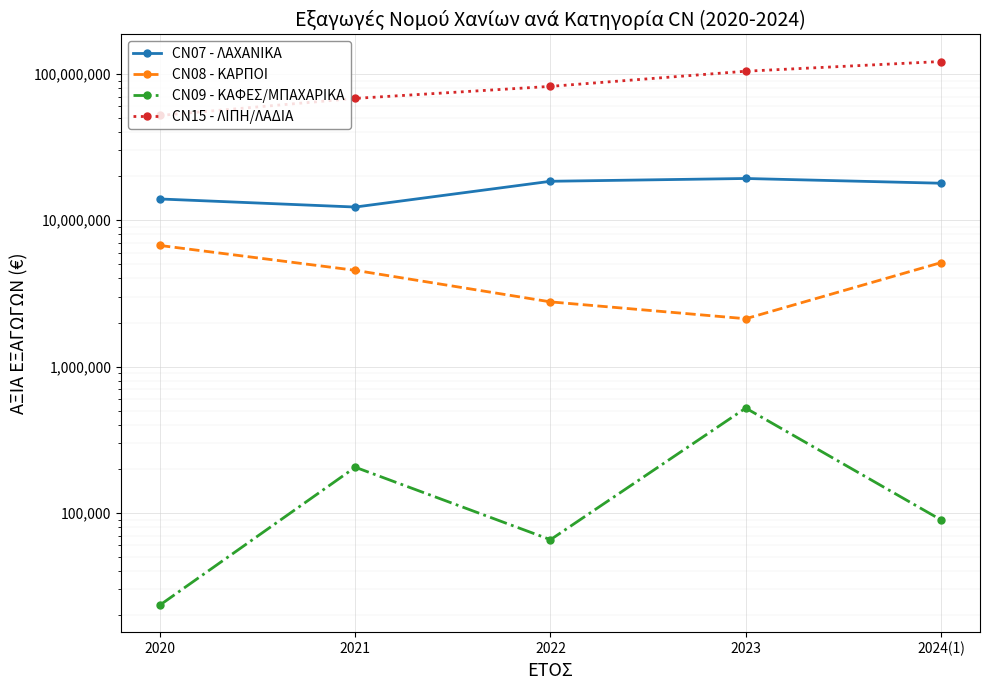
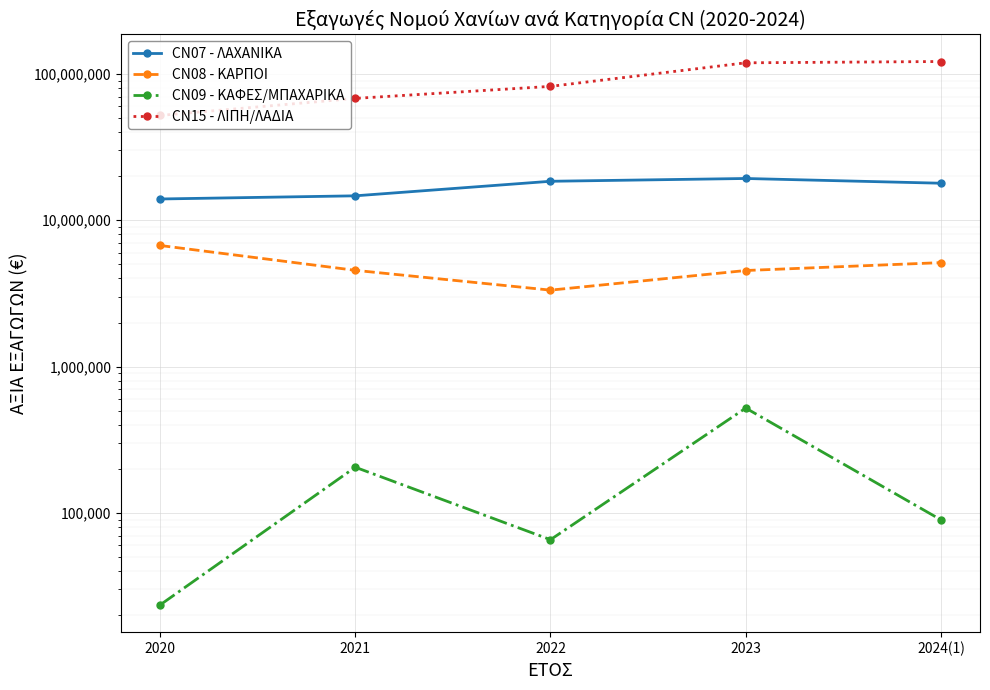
CN07 - ΛΑΧΑΝΙΚΑ, 2021: 12,000,000 -> 15,000,000
CN08 - ΚΑΡΠΟΙ, 2022: 2,800,000 -> 3,300,000
CN08 - ΚΑΡΠΟΙ, 2023: 2,100,000 -> 4,500,000
CN15 - ΛΙΠΗ/ΛΑΔΙΑ, 2023: 100,000,000 -> 120,000,000
